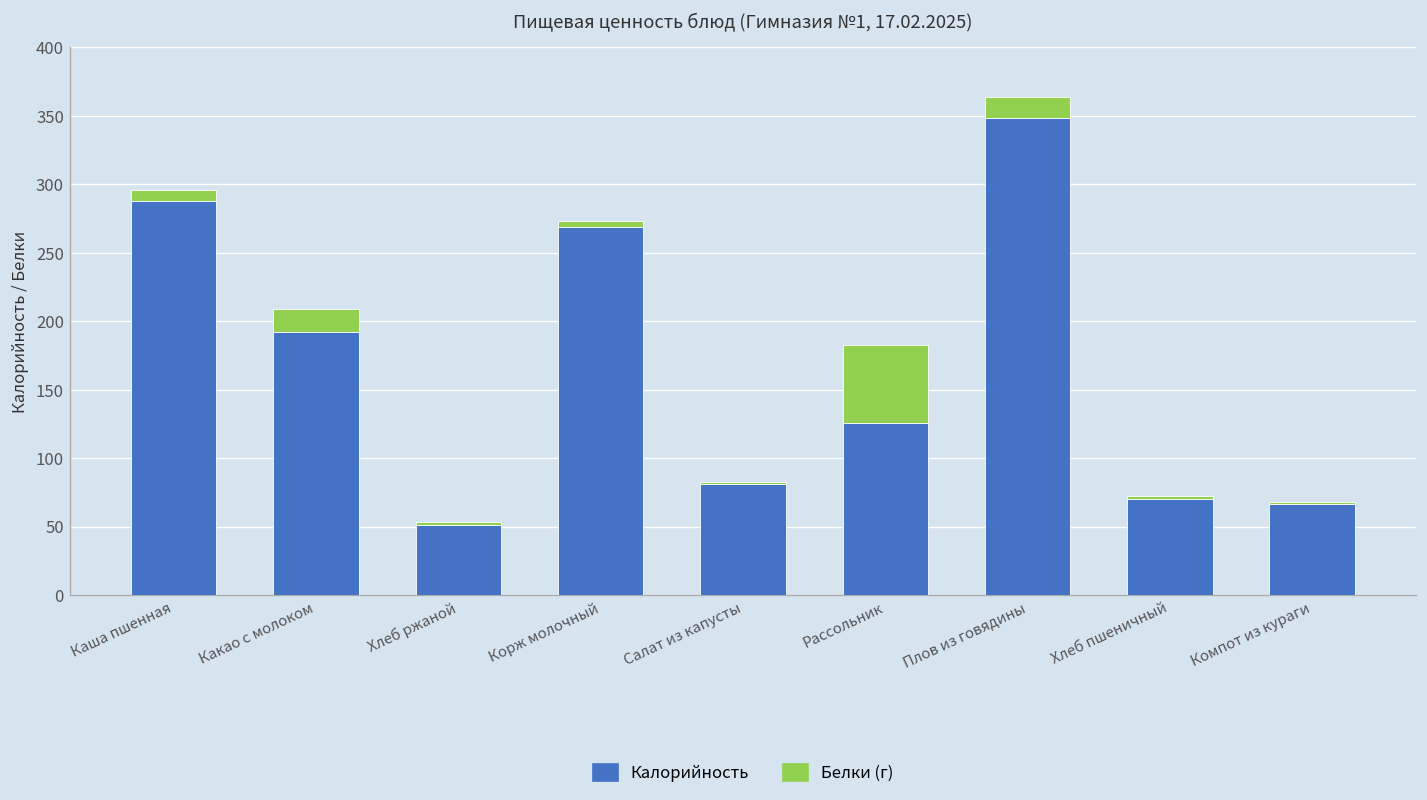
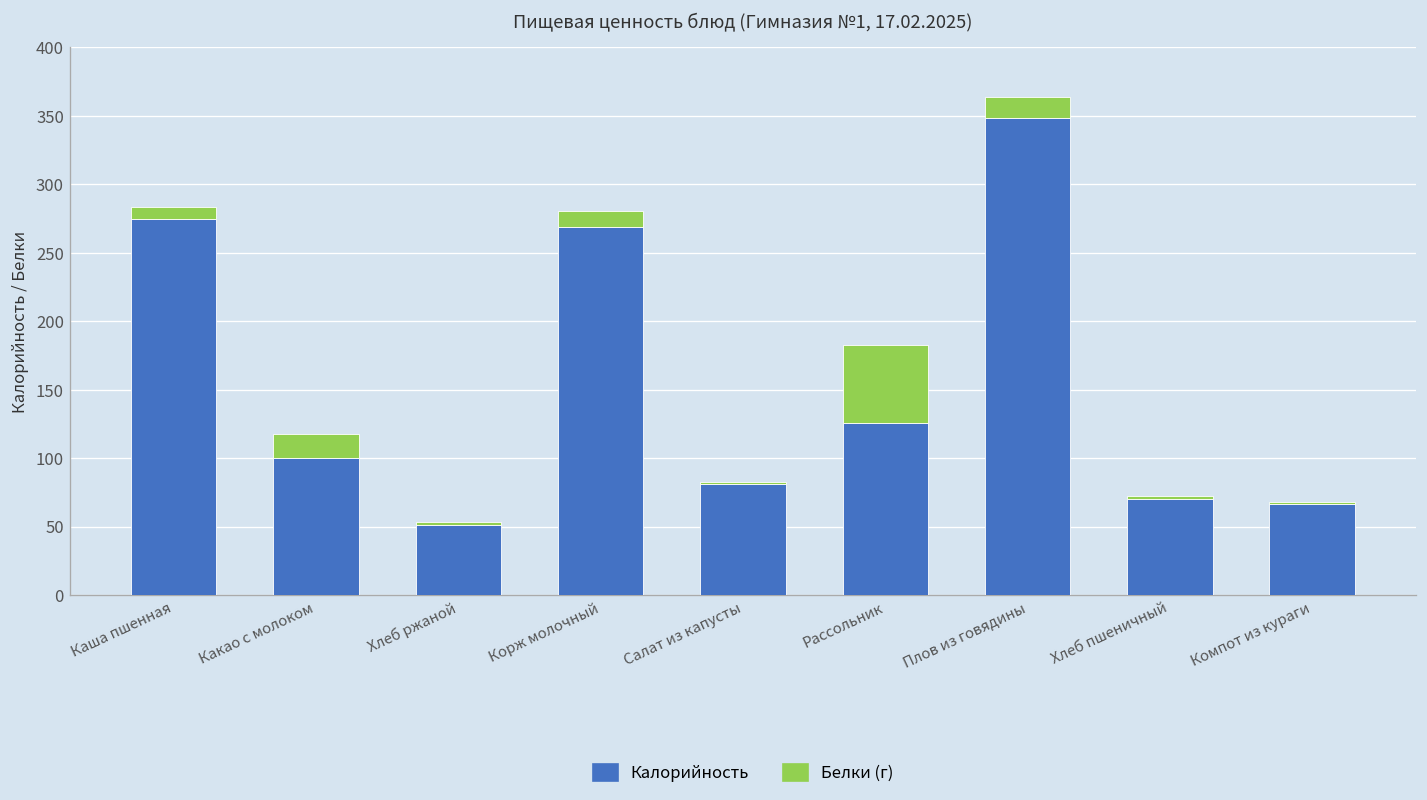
Калорийность, Каша пшенная: 288 -> 275
Калорийность, Какао с молоком: 192 -> 100
Белки (г), Корж молочный: 4 -> 11
